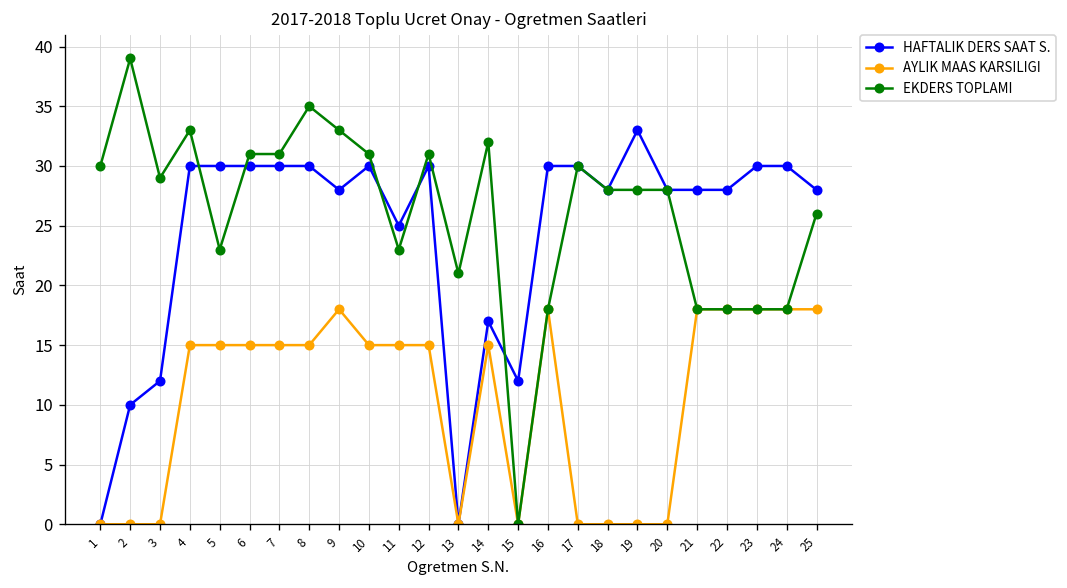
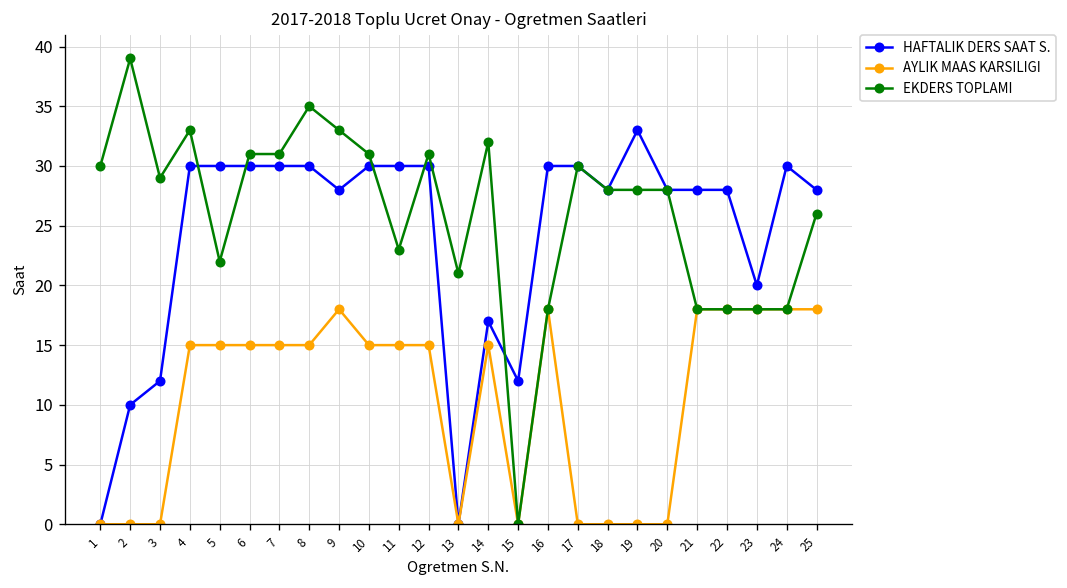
EKDERS TOPLAMI, 5: 23 -> 22
HAFTALIK DERS SAAT S., 11: 25 -> 30
HAFTALIK DERS SAAT S., 23: 30 -> 20
